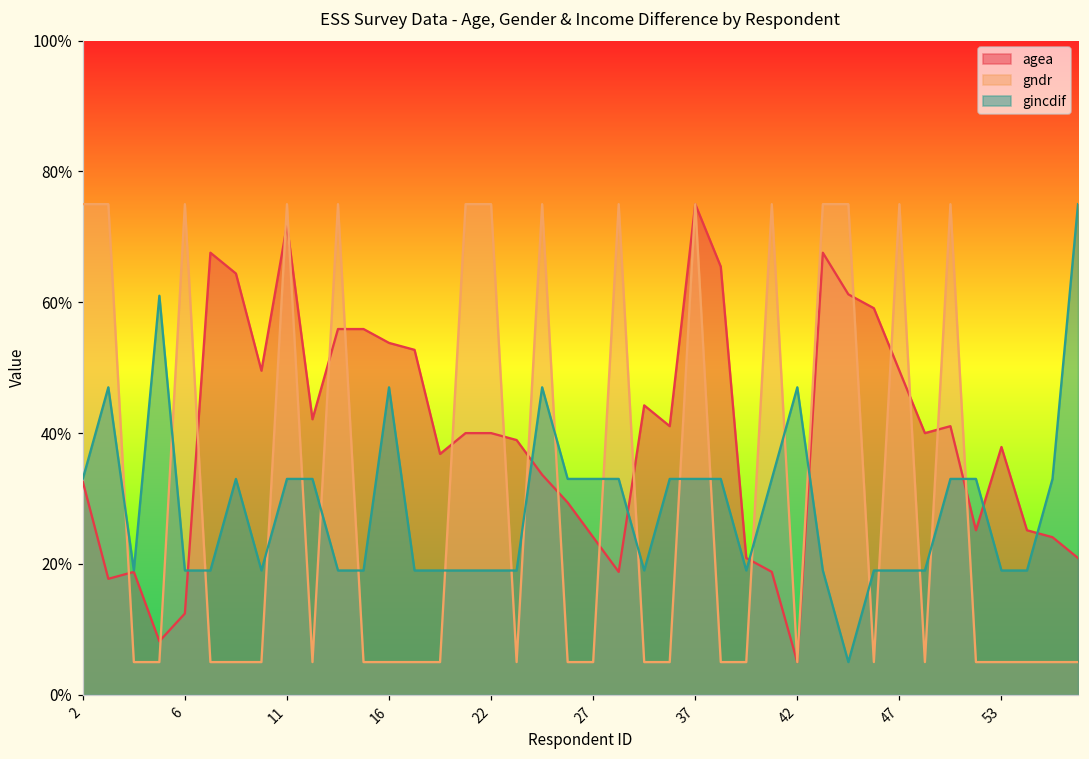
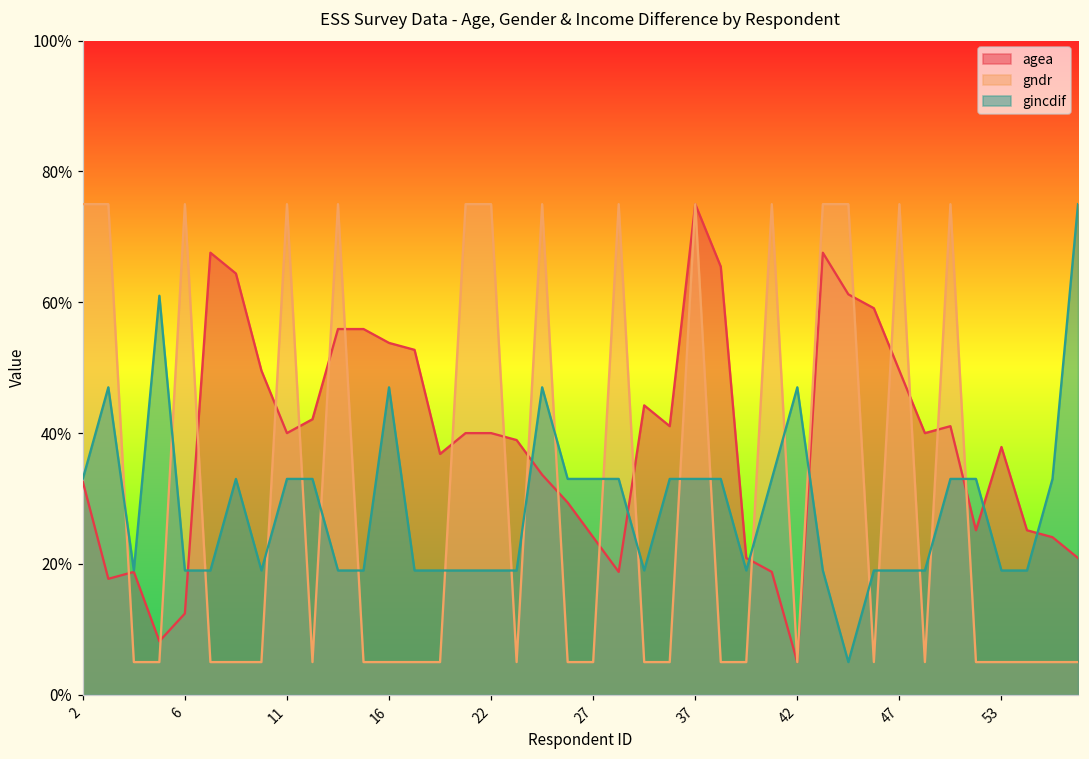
agea, 11: 72% -> 40%
